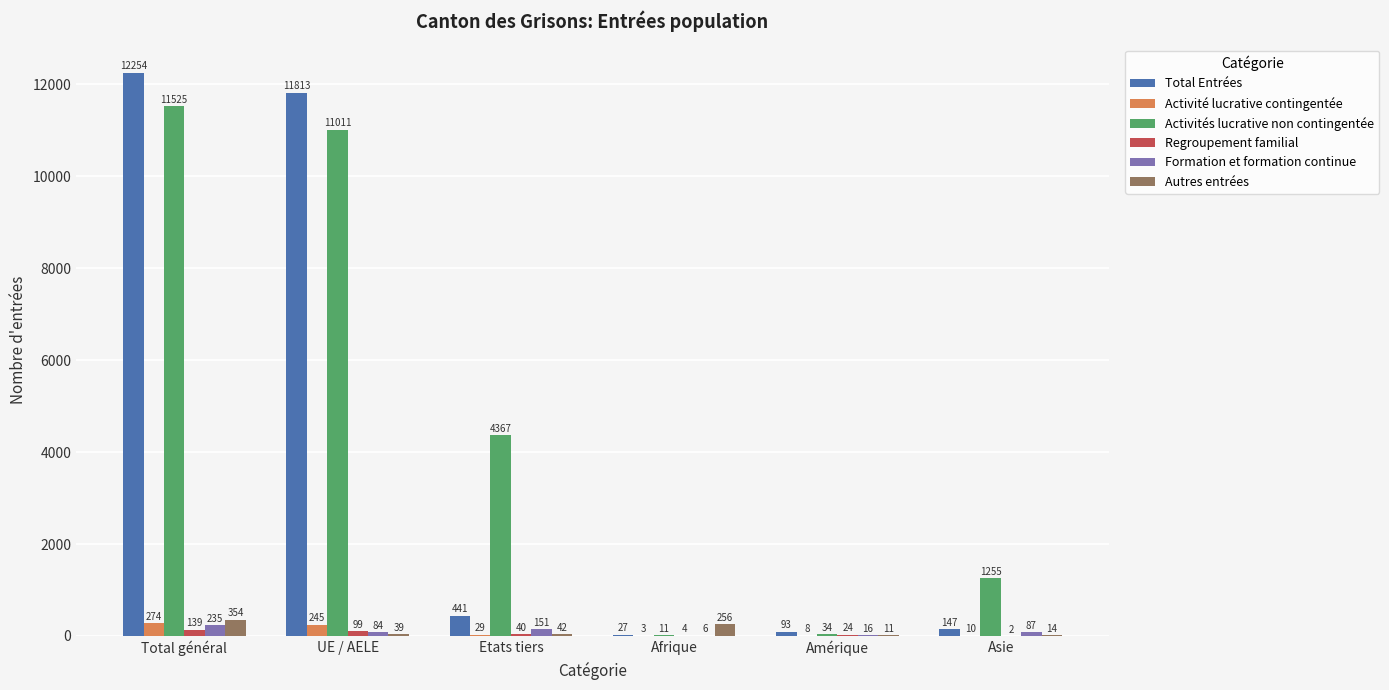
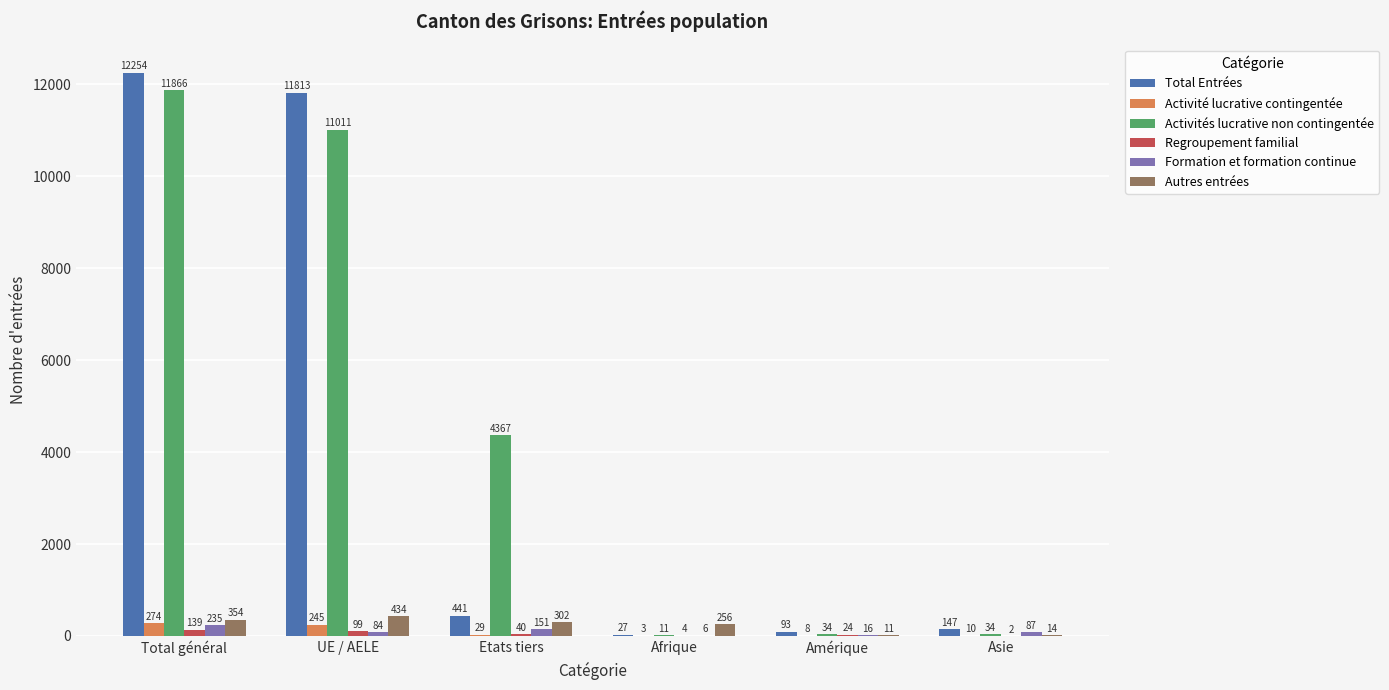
Activités lucrative non contingentée, Total général: 11525 -> 11866
Autres entrées, UE / AELE: 39 -> 434
Autres entrées, Etats tiers: 42 -> 302
Activités lucrative non contingentée, Asie: 1255 -> 34
